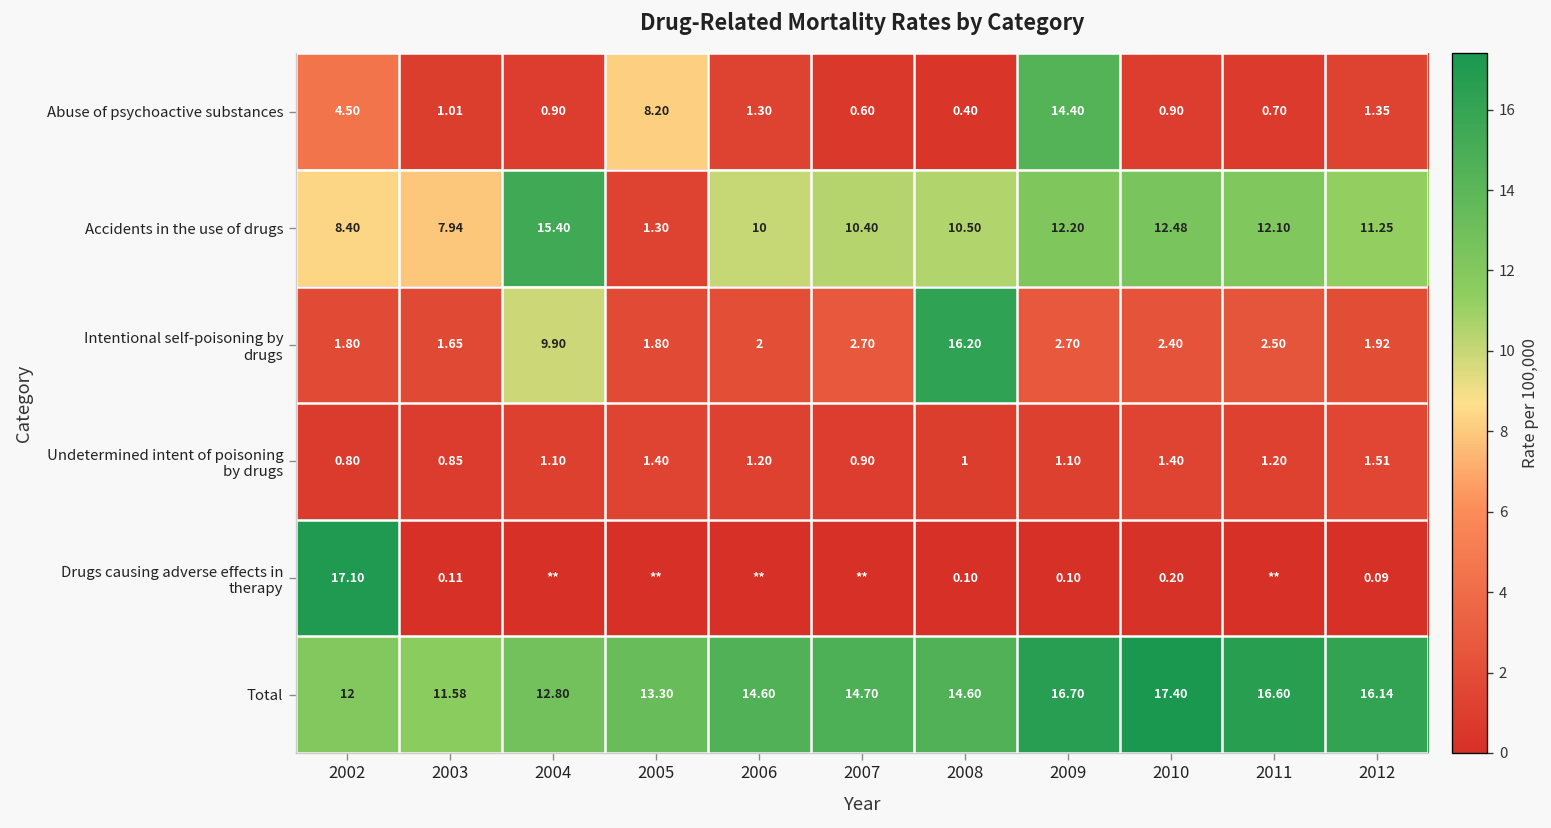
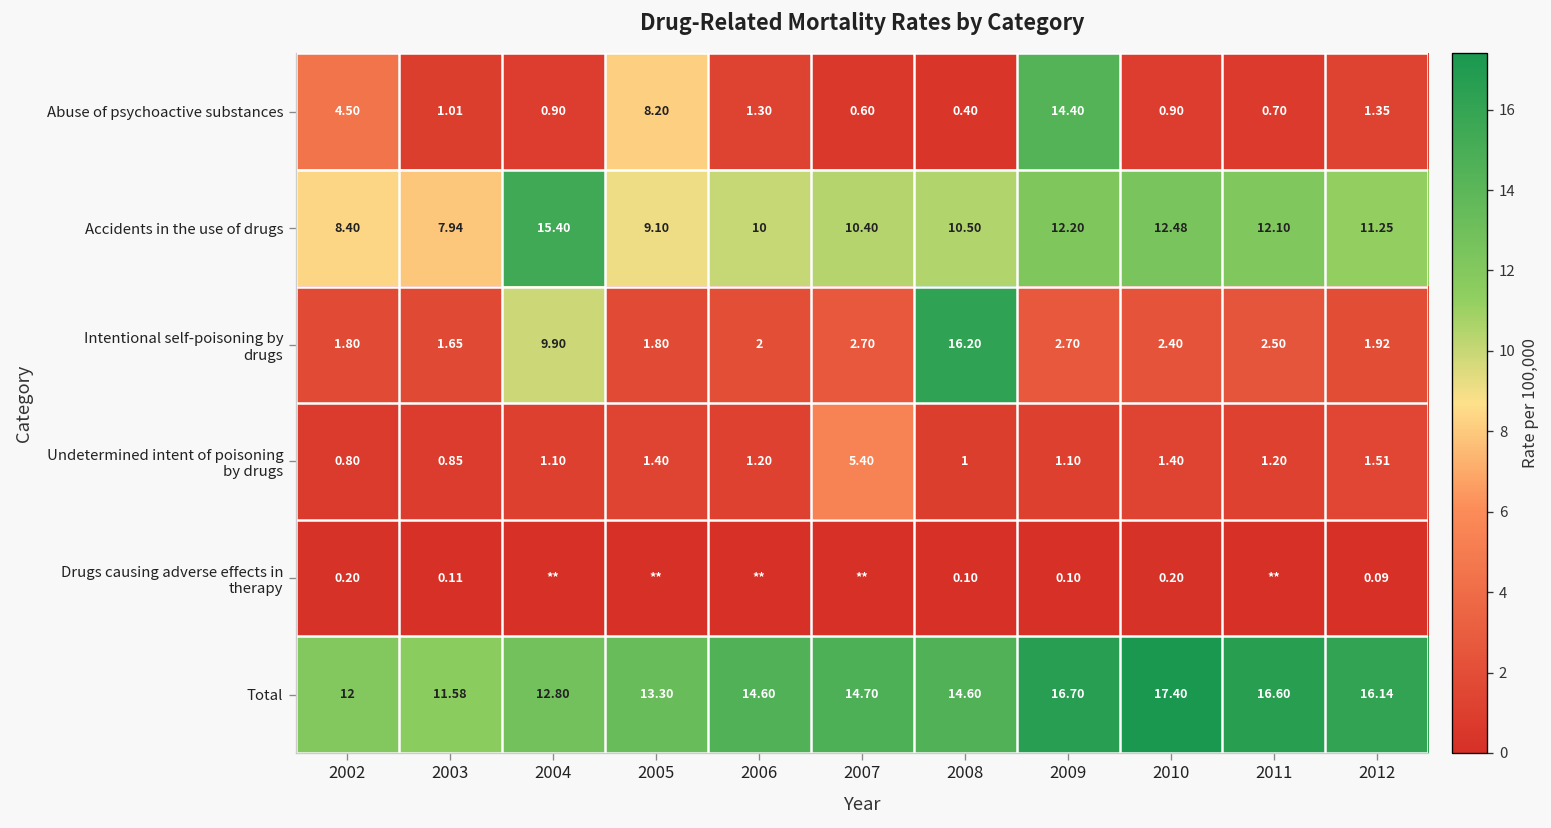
Accidents in the use of drugs, 2005: 1.30 -> 9.10
Undetermined intent of poisoning by drugs, 2007: 0.90 -> 5.40
Drugs causing adverse effects in therapy, 2002: 17.10 -> 0.20
